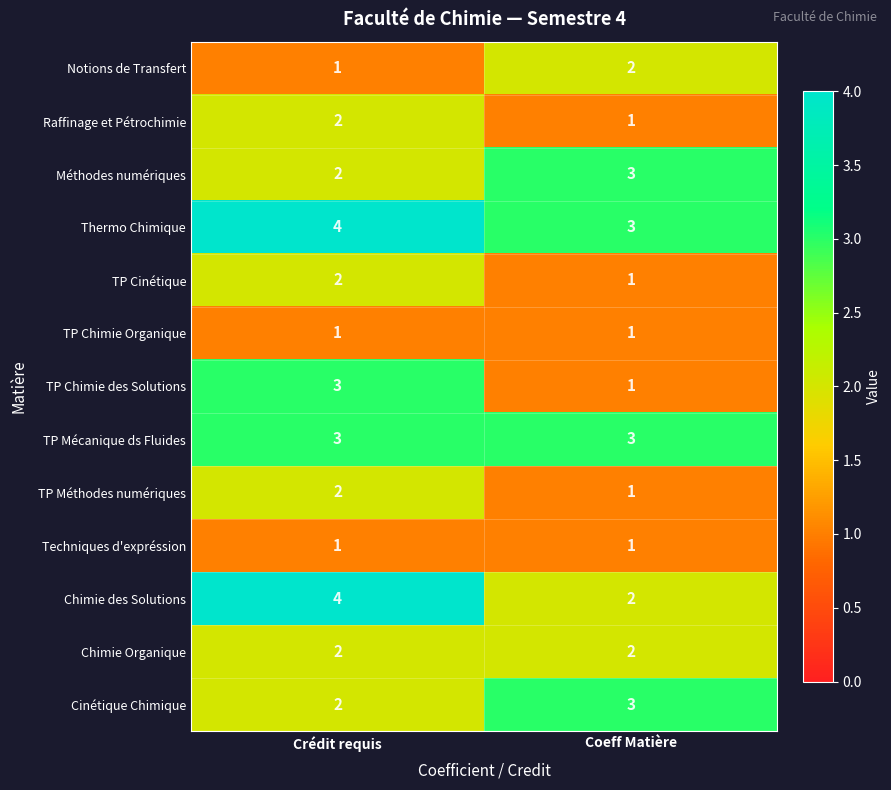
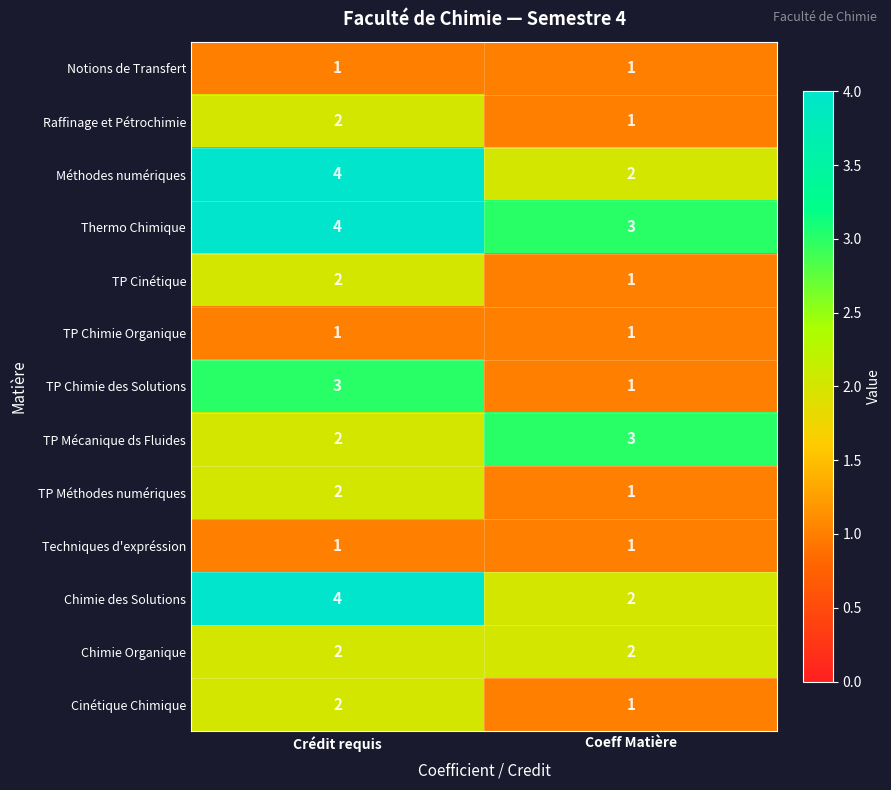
Notions de Transfert, Coeff Matière: 2 -> 1
Méthodes numériques, Crédit requis: 2 -> 4
Méthodes numériques, Coeff Matière: 3 -> 2
TP Mécanique ds Fluides, Crédit requis: 3 -> 2
Cinétique Chimique, Coeff Matière: 3 -> 1
